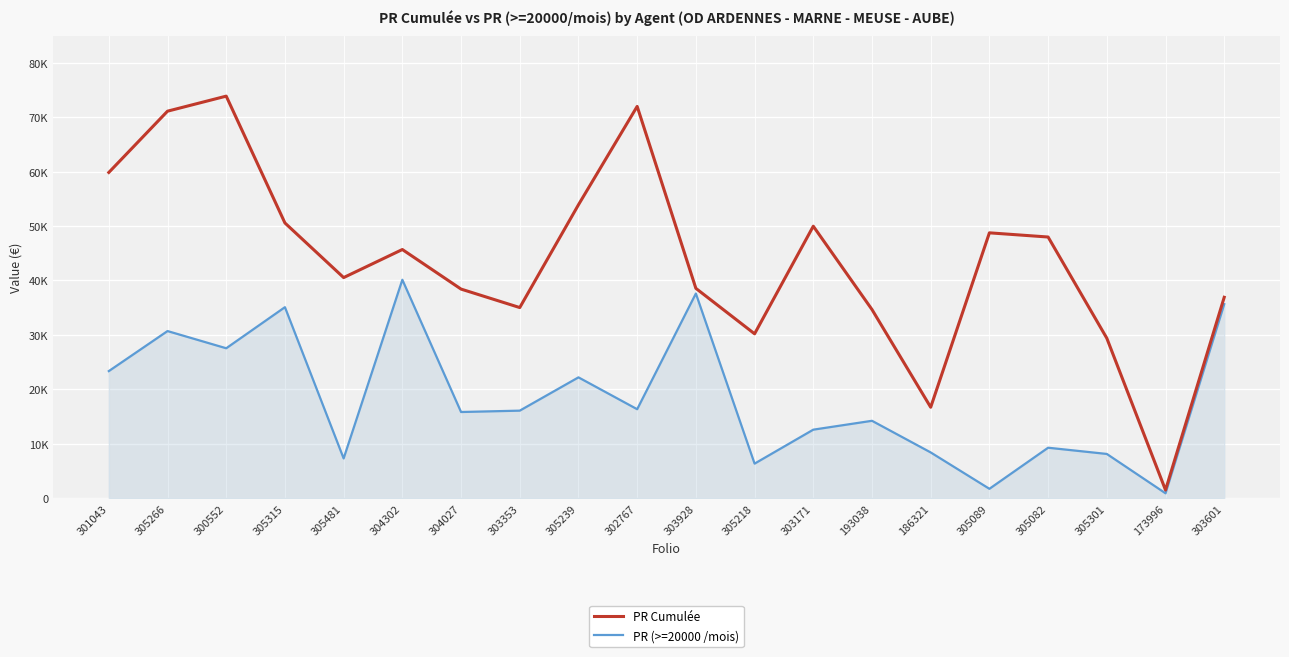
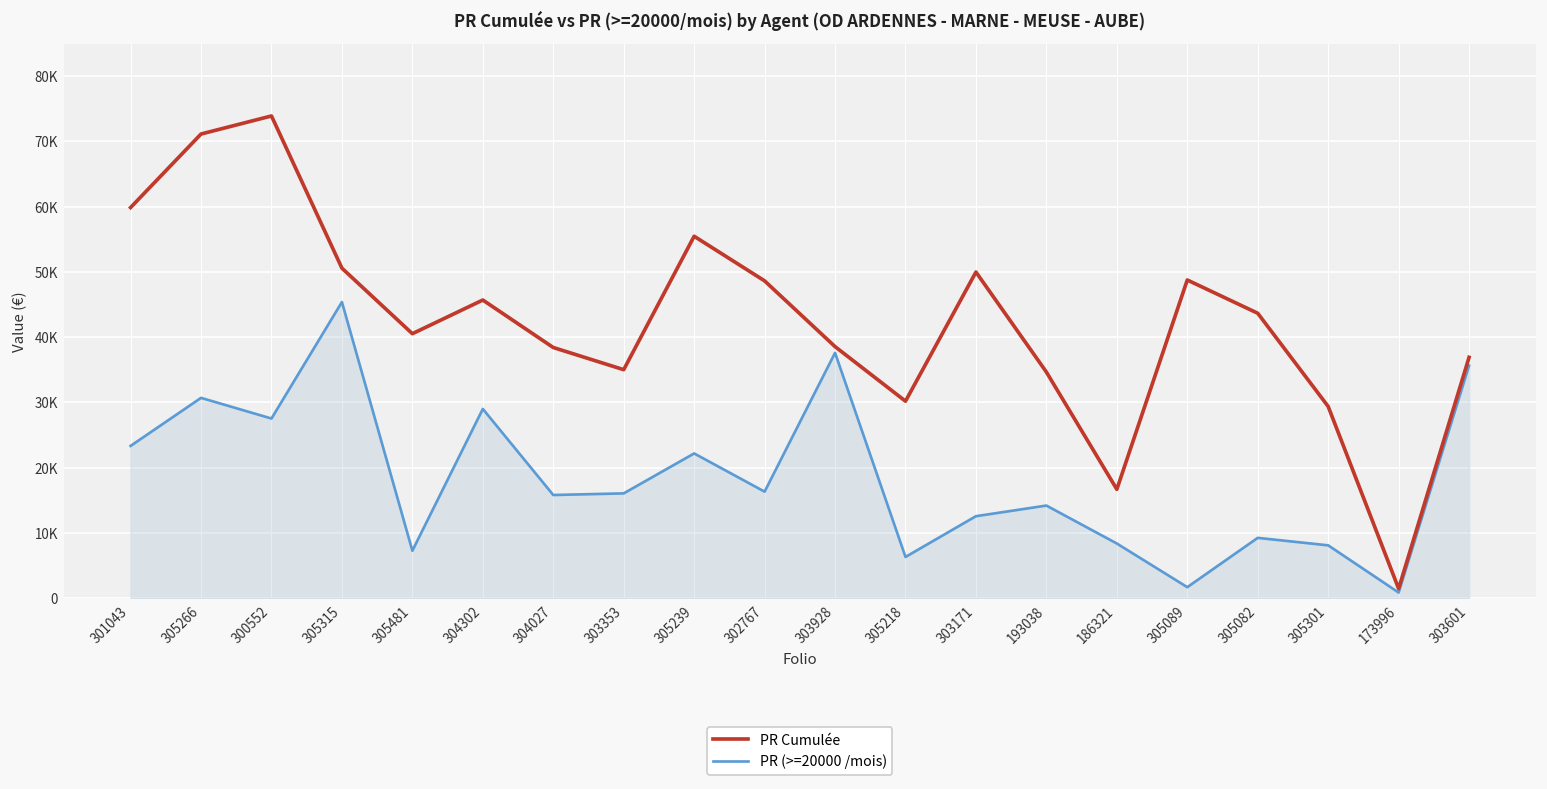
PR (>=20000 /mois), 305315: 35000 -> 45000
PR (>=20000 /mois), 304302: 40000 -> 29000
PR Cumulée, 305239: 54000 -> 55000
PR Cumulée, 302767: 72000 -> 49000
PR Cumulée, 305082: 48000 -> 44000
